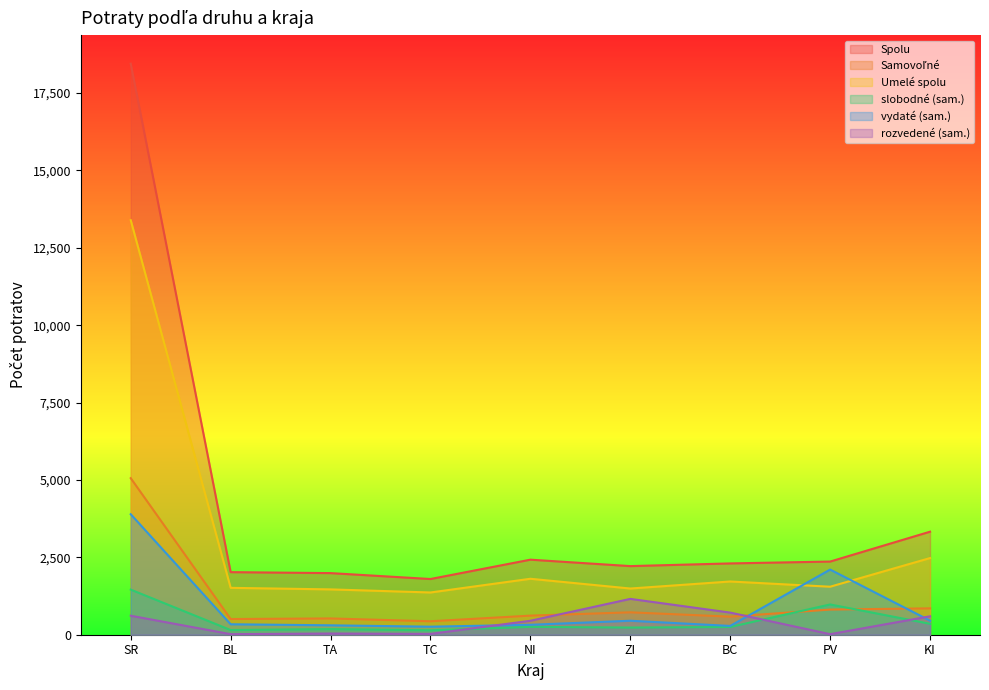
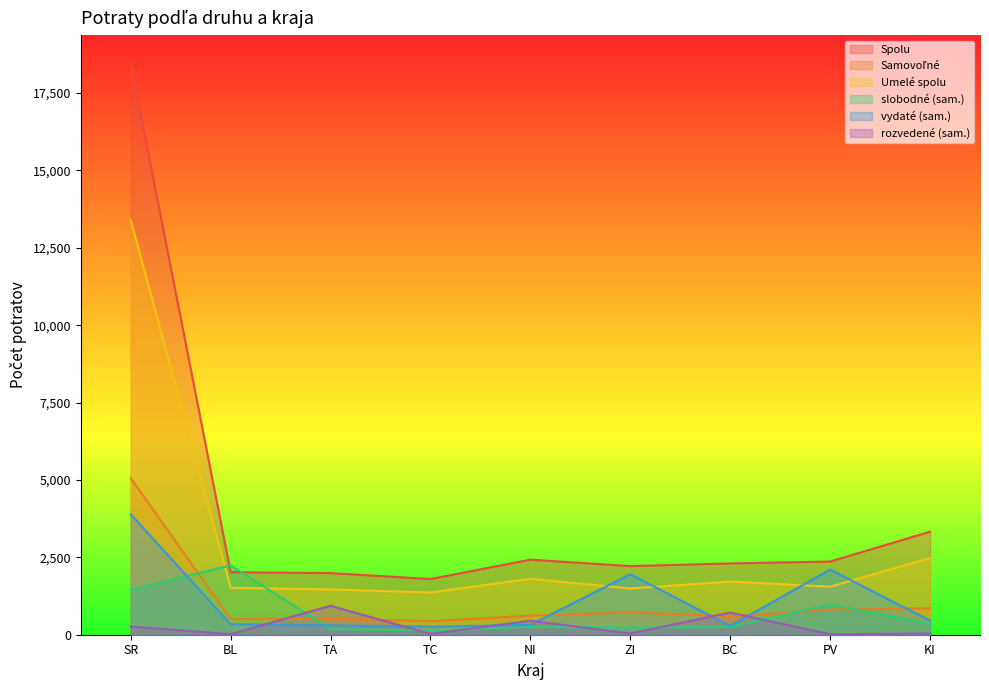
rozvedené (sam.), SR: 600 -> 300
slobodné (sam.), BL: 200 -> 2,200
rozvedené (sam.), TA: 0 -> 900
vydaté (sam.), ZI: 500 -> 2,000
rozvedené (sam.), ZI: 1,200 -> 0
rozvedené (sam.), KI: 600 -> 0
